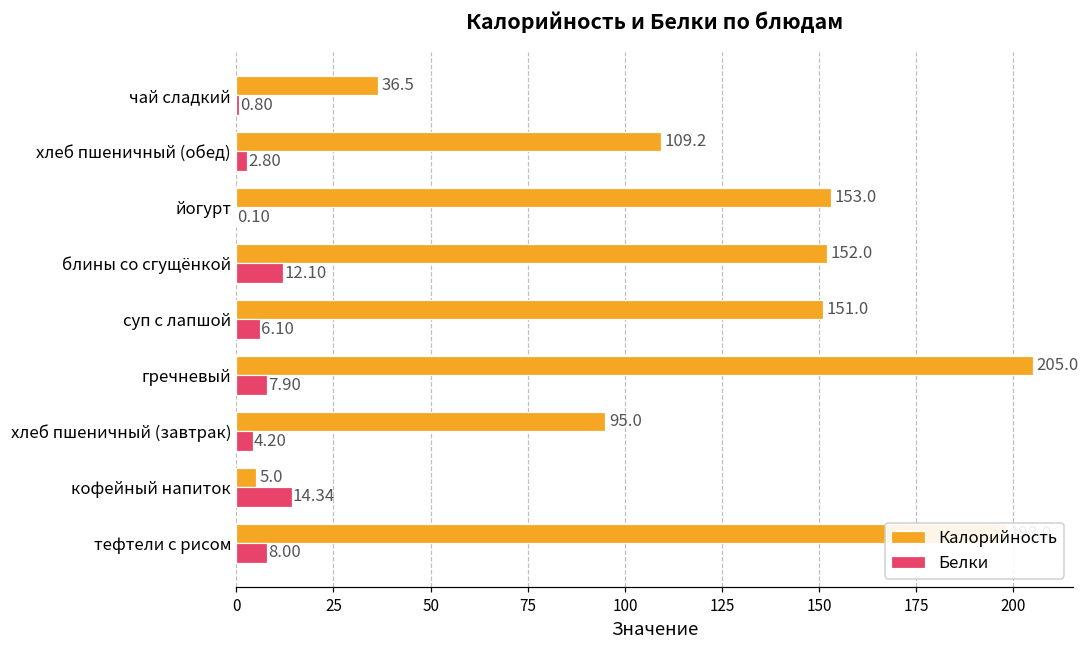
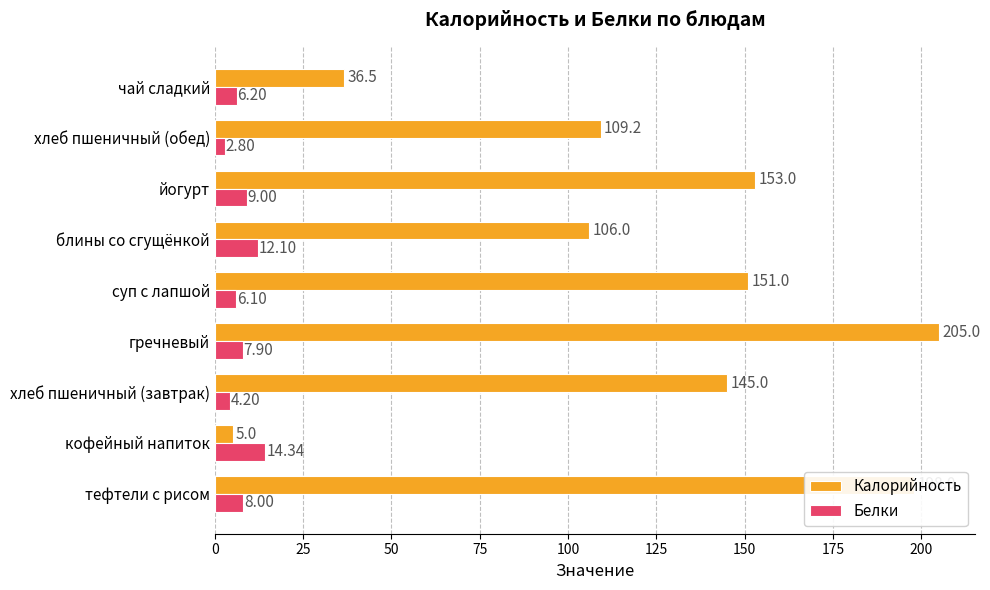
Белки, чай сладкий: 0.80 -> 6.20
Белки, йогурт: 0.10 -> 9.00
Калорийность, блины со сгущёнкой: 152.0 -> 106.0
Калорийность, хлеб пшеничный (завтрак): 95.0 -> 145.0
